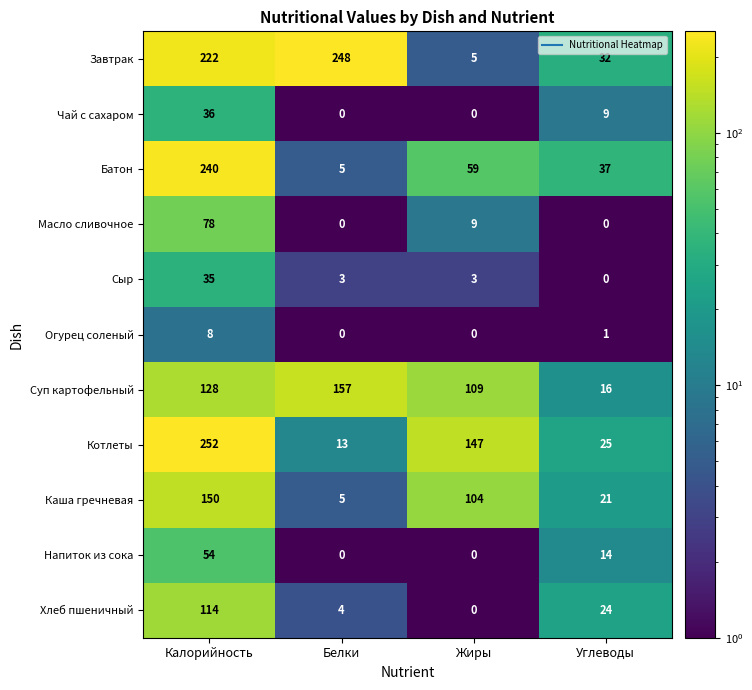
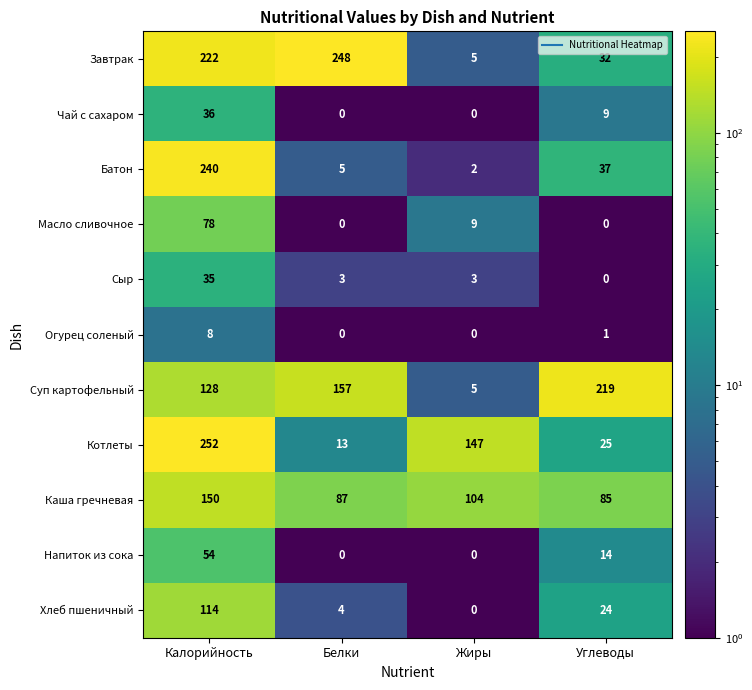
Батон, Жиры: 59 -> 2
Суп картофельный, Жиры: 109 -> 5
Суп картофельный, Углеводы: 16 -> 219
Каша гречневая, Белки: 5 -> 87
Каша гречневая, Углеводы: 21 -> 85
